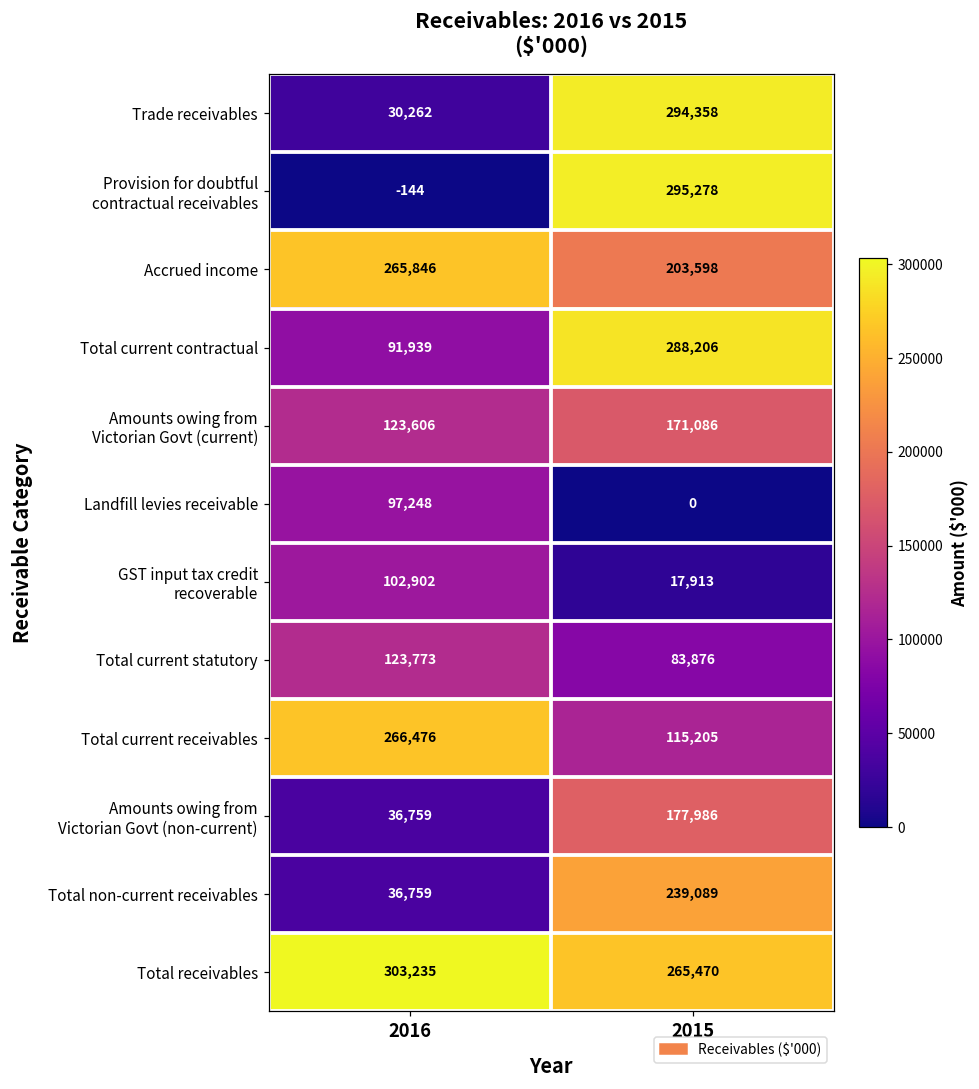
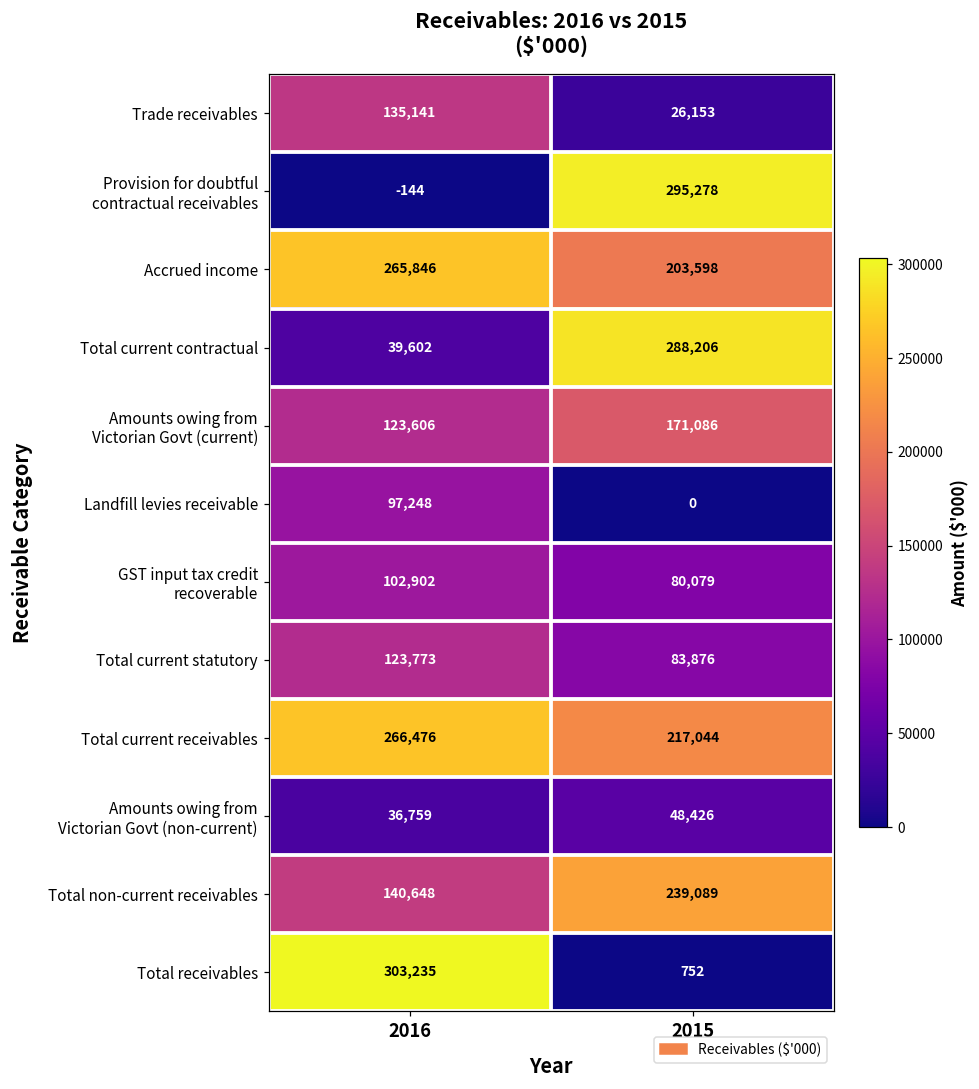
Trade receivables, 2016: 30,262 -> 135,141
Trade receivables, 2015: 294,358 -> 26,153
Total current contractual, 2016: 91,939 -> 39,602
GST input tax credit recoverable, 2015: 17,913 -> 80,079
Total current receivables, 2015: 115,205 -> 217,044
Amounts owing from Victorian Govt (non-current), 2015: 177,986 -> 48,426
Total non-current receivables, 2016: 36,759 -> 140,648
Total receivables, 2015: 265,470 -> 752
